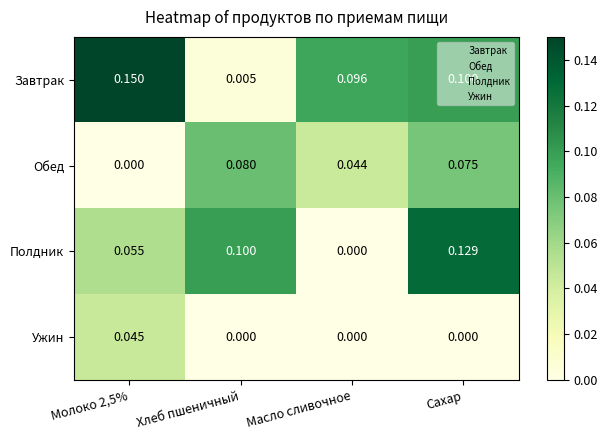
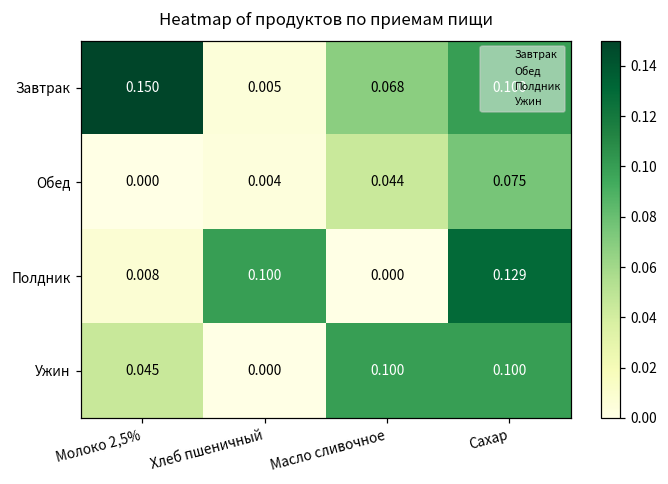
Завтрак, Масло сливочное: 0.096 -> 0.068
Обед, Хлеб пшеничный: 0.080 -> 0.004
Полдник, Молоко 2,5%: 0.055 -> 0.008
Ужин, Масло сливочное: 0.000 -> 0.100
Ужин, Сахар: 0.000 -> 0.100
